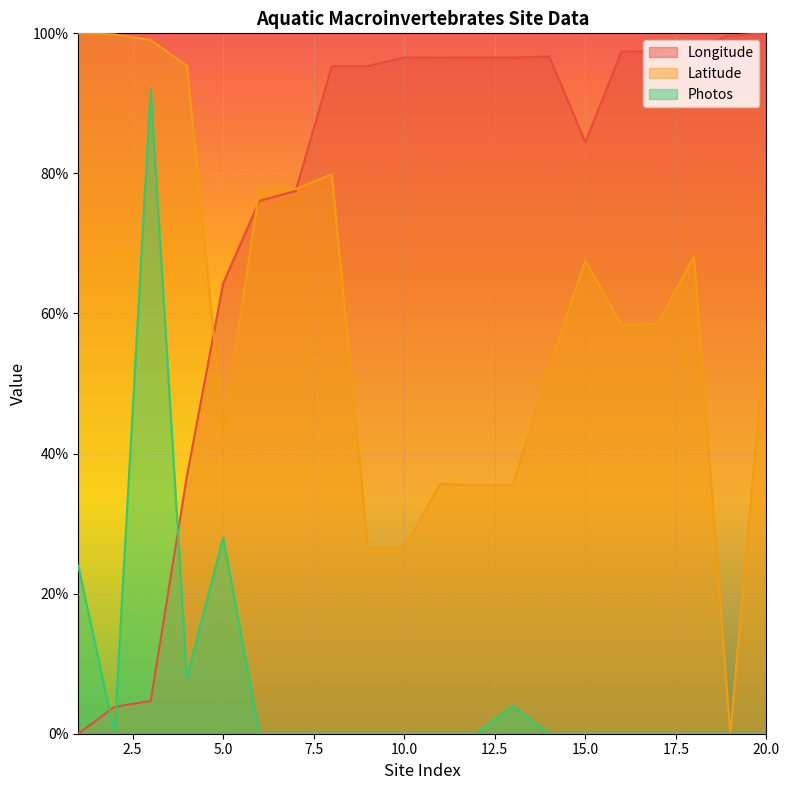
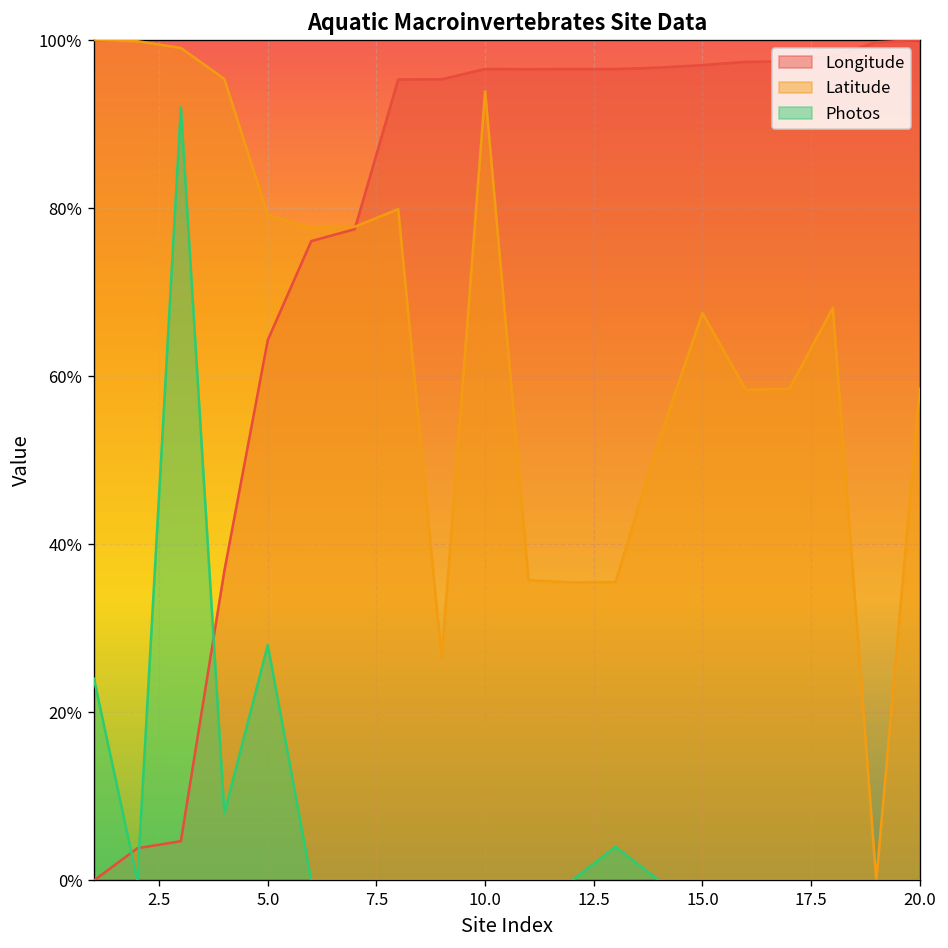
Latitude, 5.0: 43% -> 79%
Latitude, 10.0: 27% -> 94%
Longitude, 15.0: 84% -> 97%
